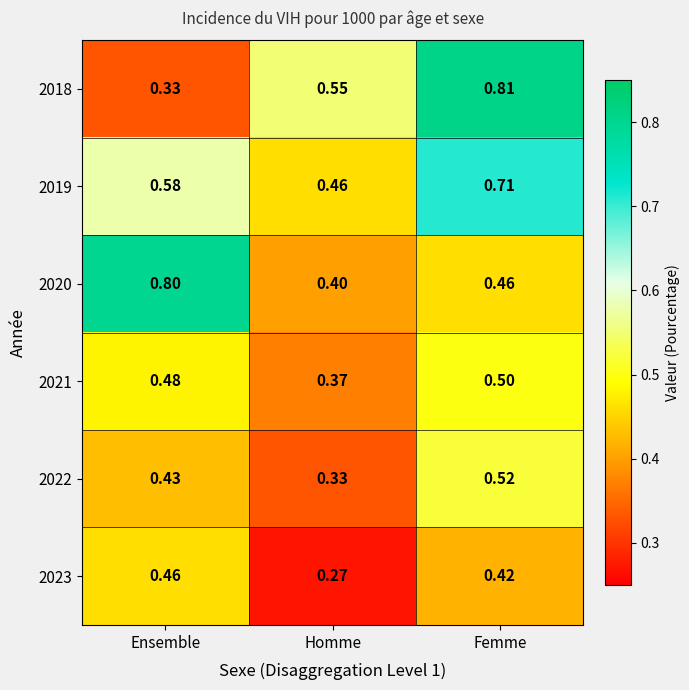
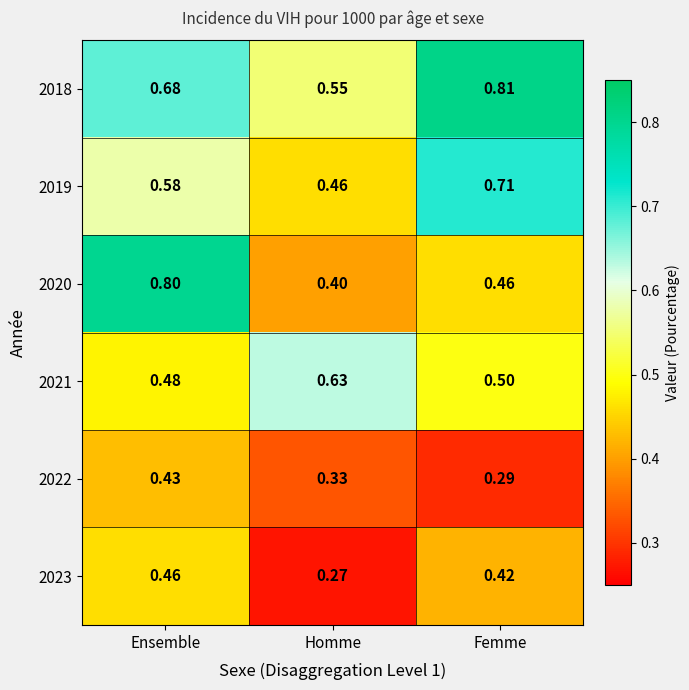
2018, Ensemble: 0.33 -> 0.68
2021, Homme: 0.37 -> 0.63
2022, Femme: 0.52 -> 0.29
